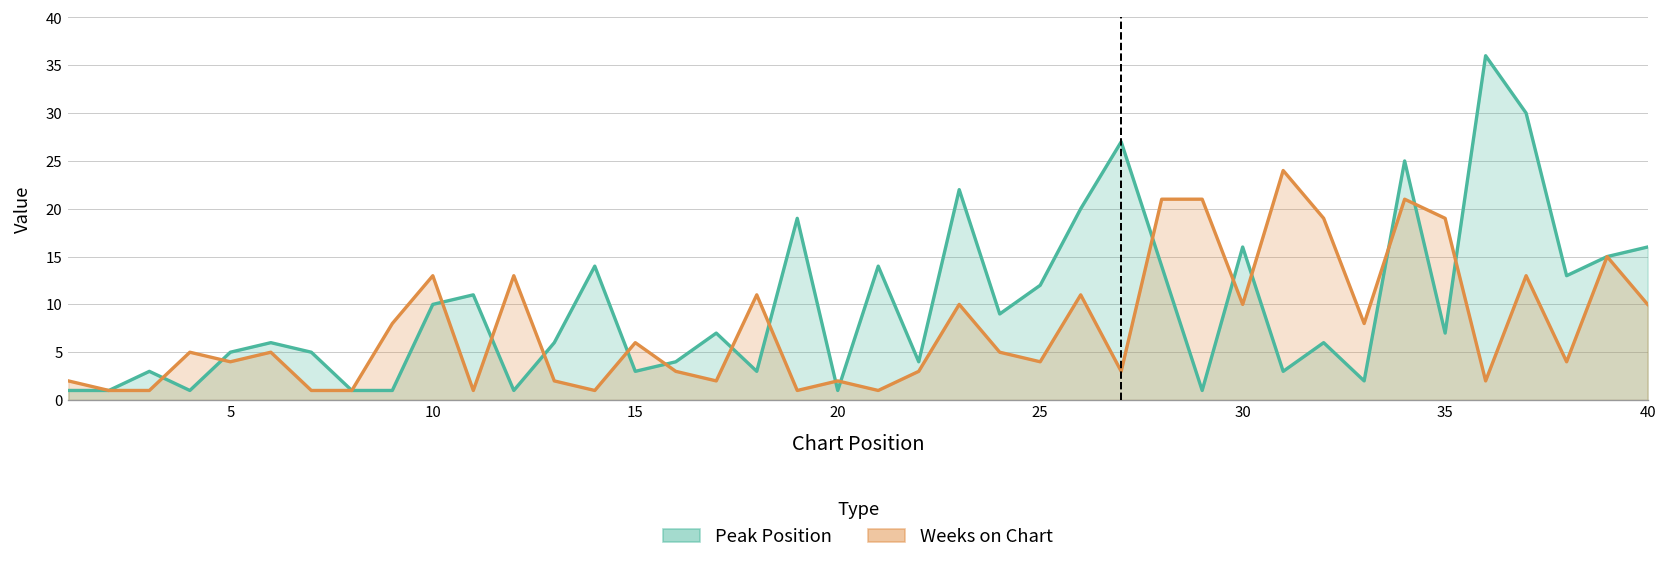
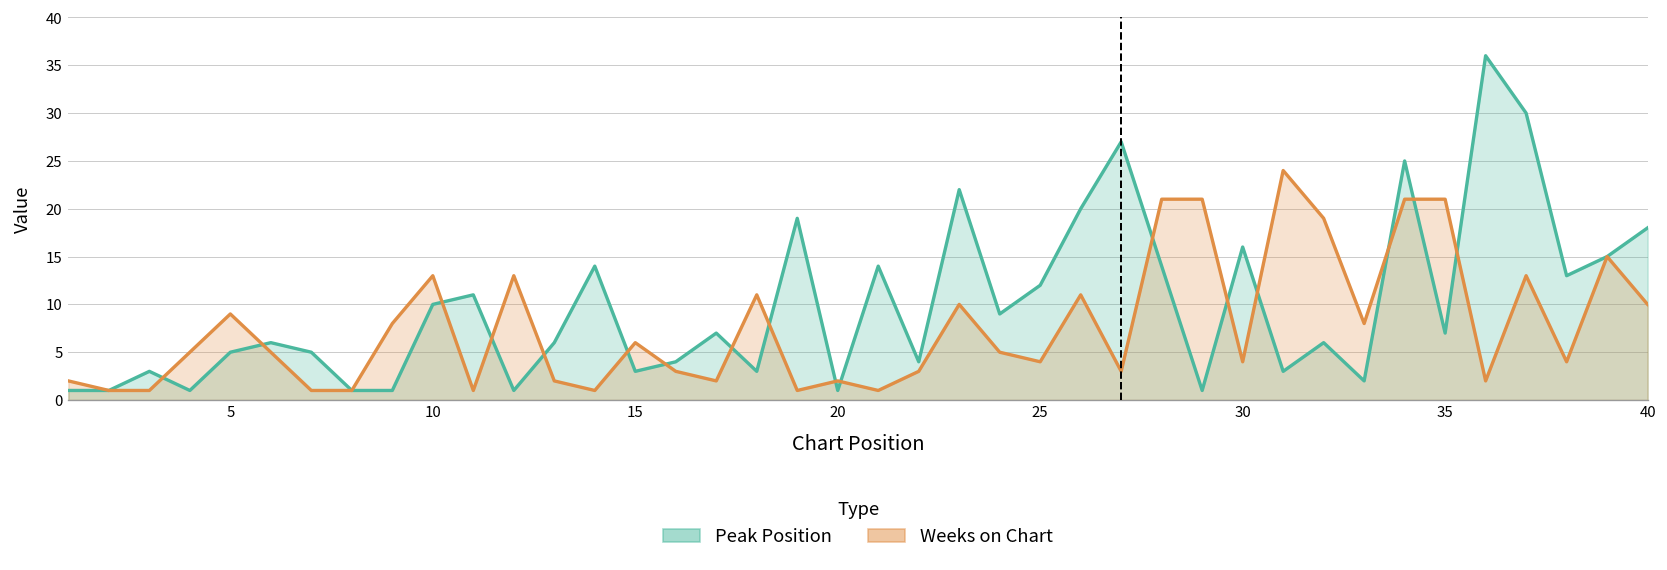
Weeks on Chart, 5: 4 -> 9
Weeks on Chart, 30: 10 -> 4
Weeks on Chart, 35: 19 -> 21
Peak Position, 40: 16 -> 18
